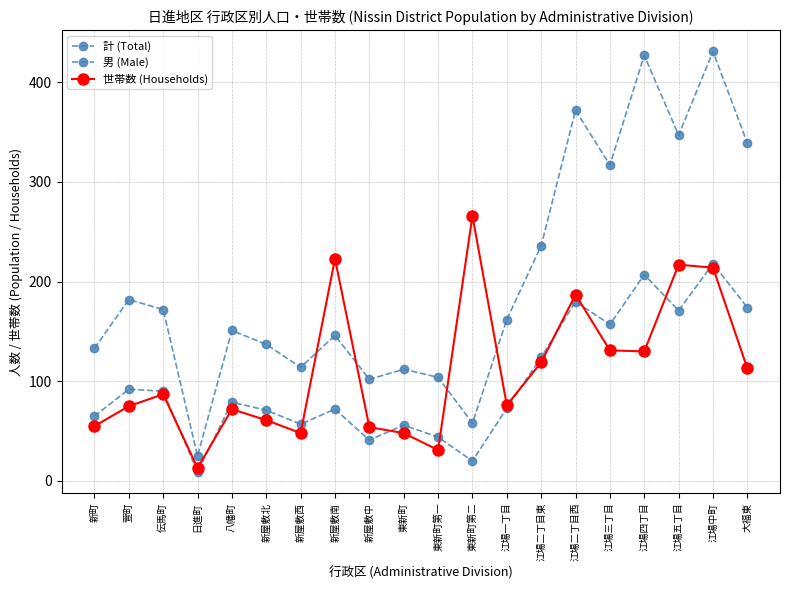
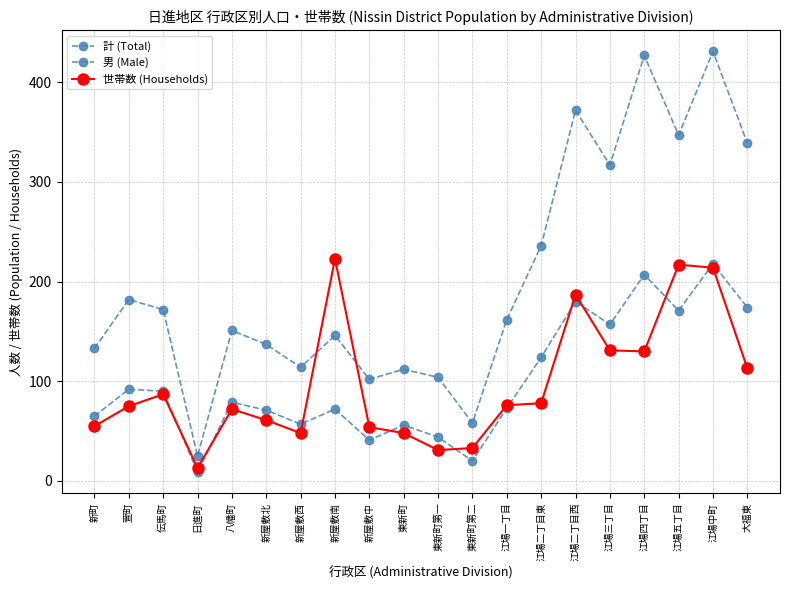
世帯数 (Households), 東新町第二: 270 -> 30
世帯数 (Households), 江場二丁目東: 120 -> 80
